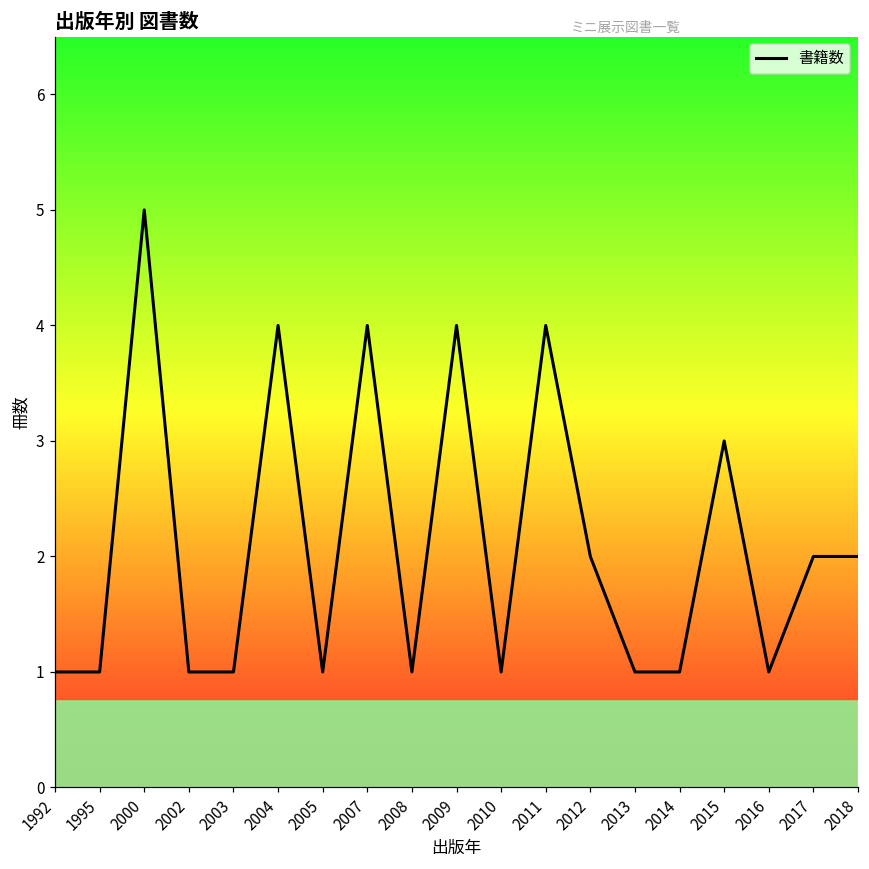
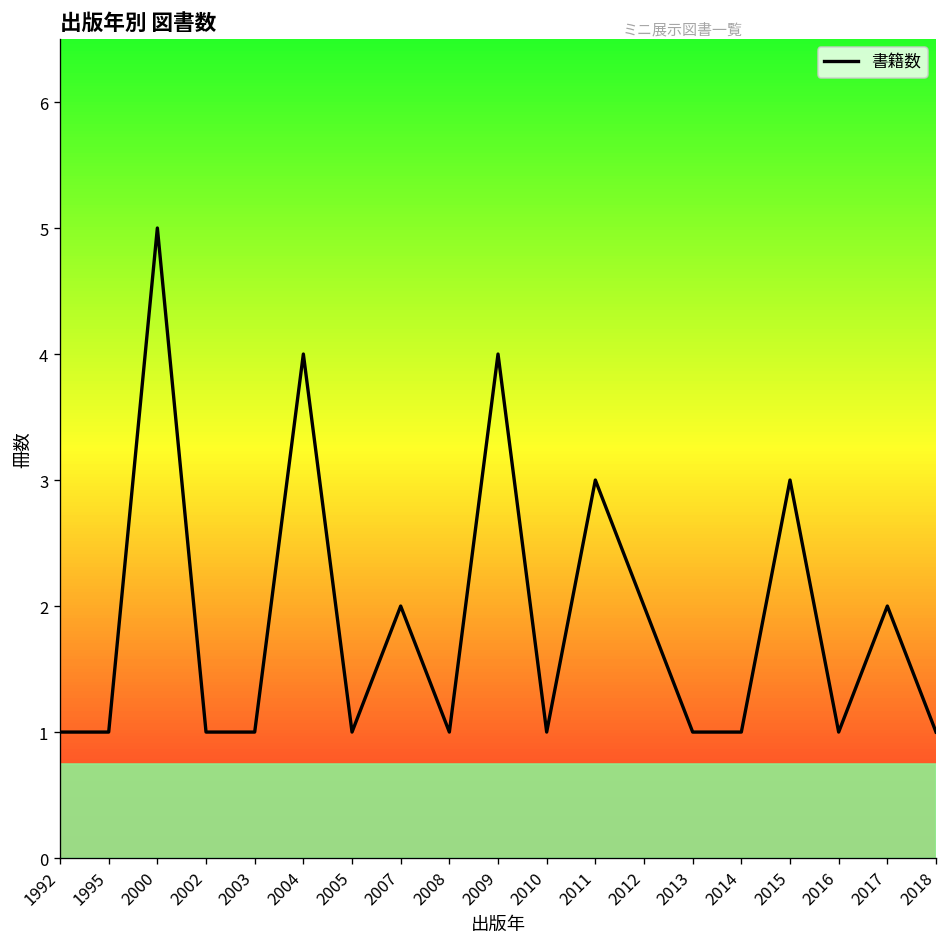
2007: 4 -> 2
2011: 4 -> 3
2018: 2 -> 1
